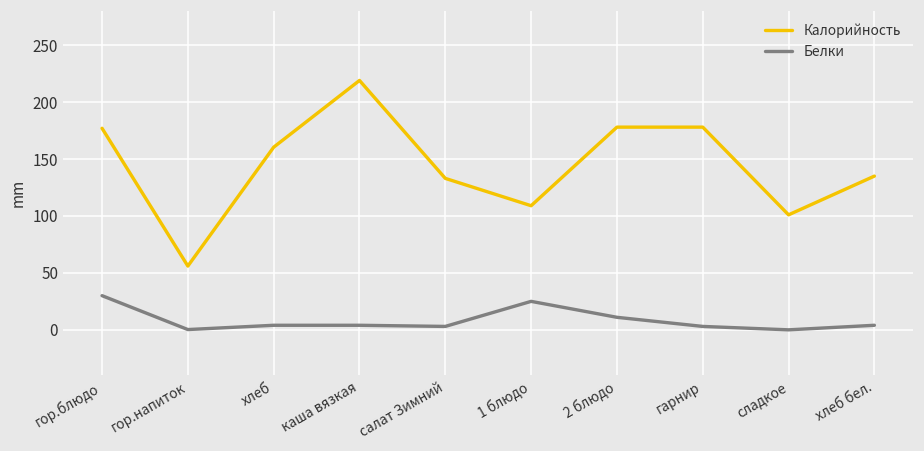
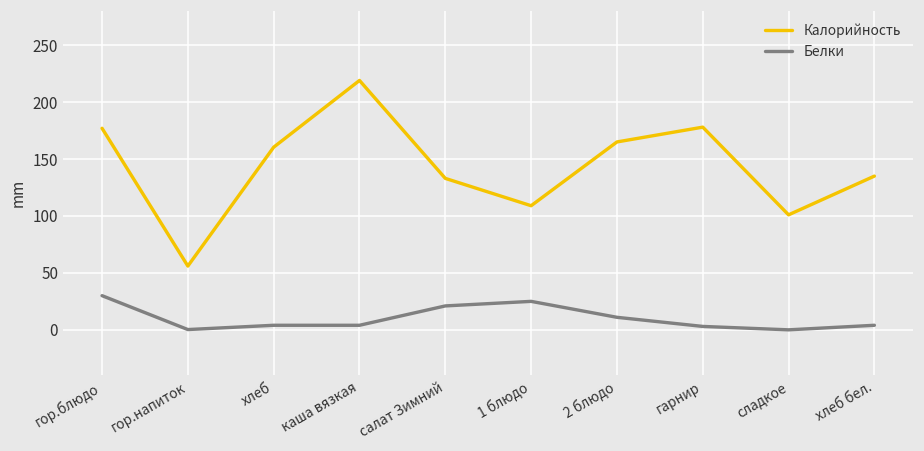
Белки, салат Зимний: 3 -> 21
Калорийность, 2 блюдо: 178 -> 165
